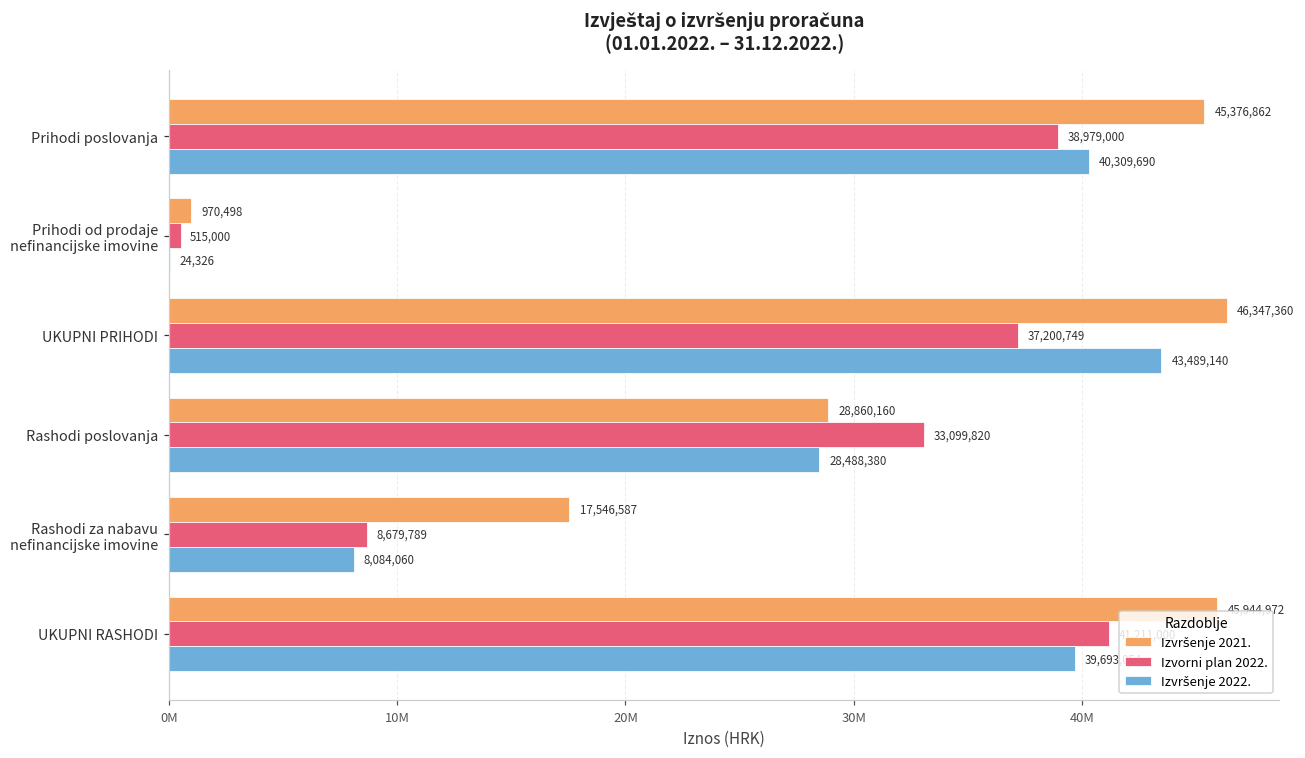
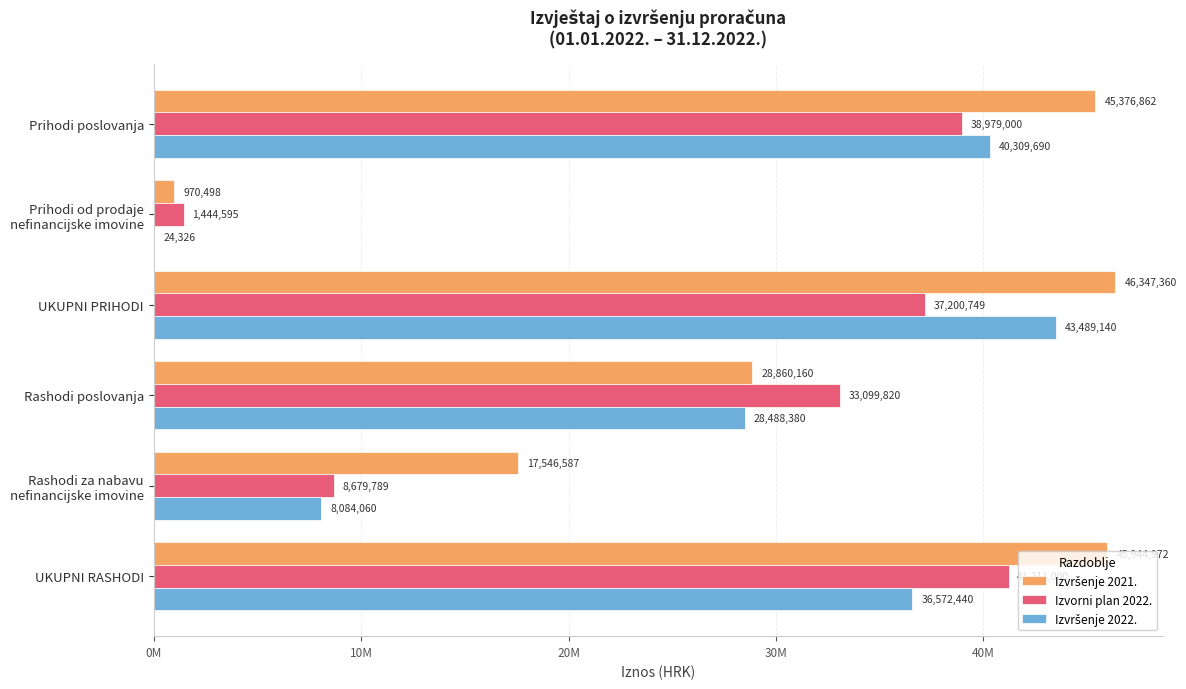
Izvorni plan 2022., Prihodi od prodaje nefinancijske imovine: 515,000 -> 1,444,595
Izvršenje 2022., UKUPNI RASHODI: 39700000 -> 36600000
